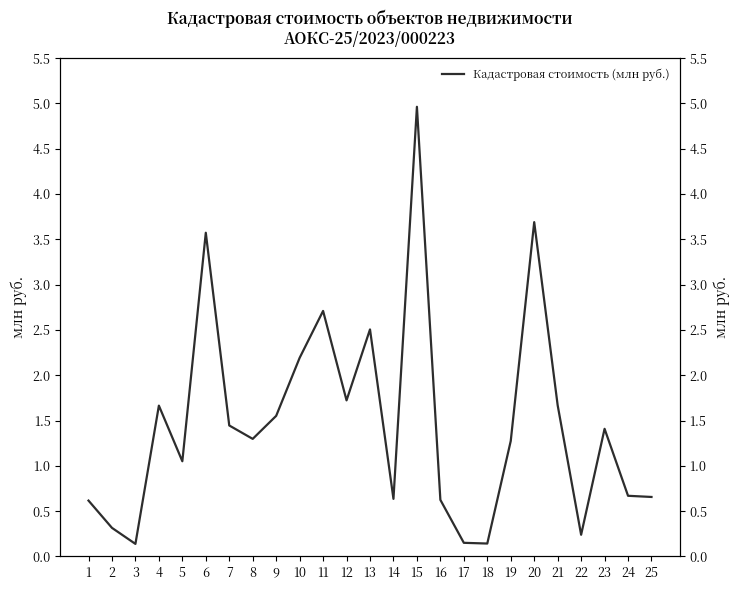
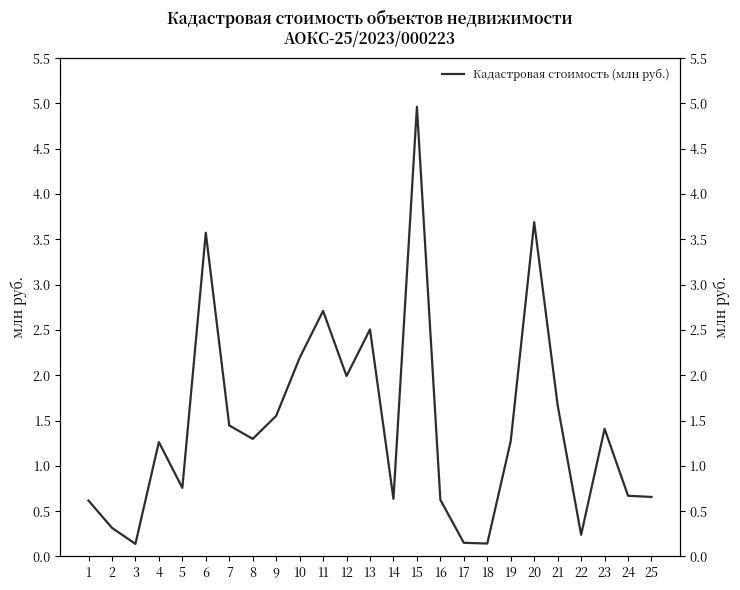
4: 1.7 -> 1.3
5: 1.1 -> 0.8
12: 1.7 -> 2.0
